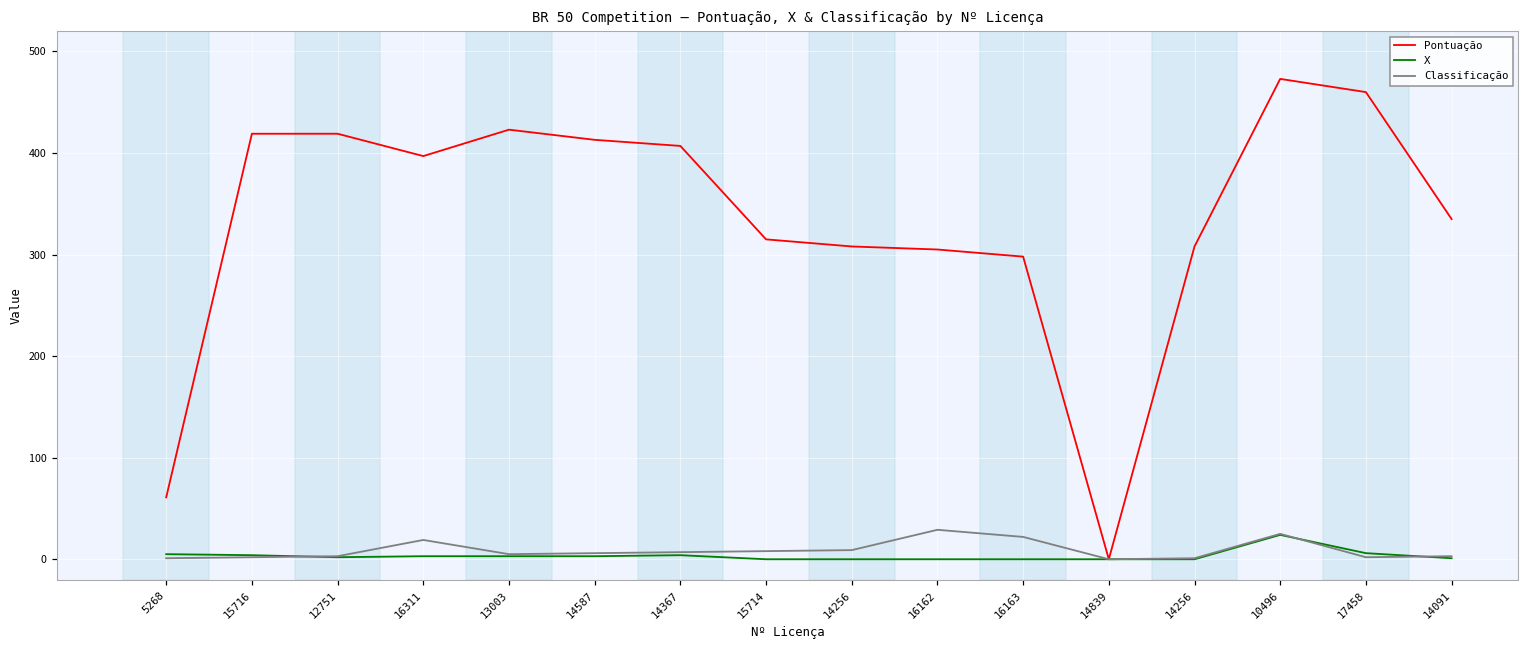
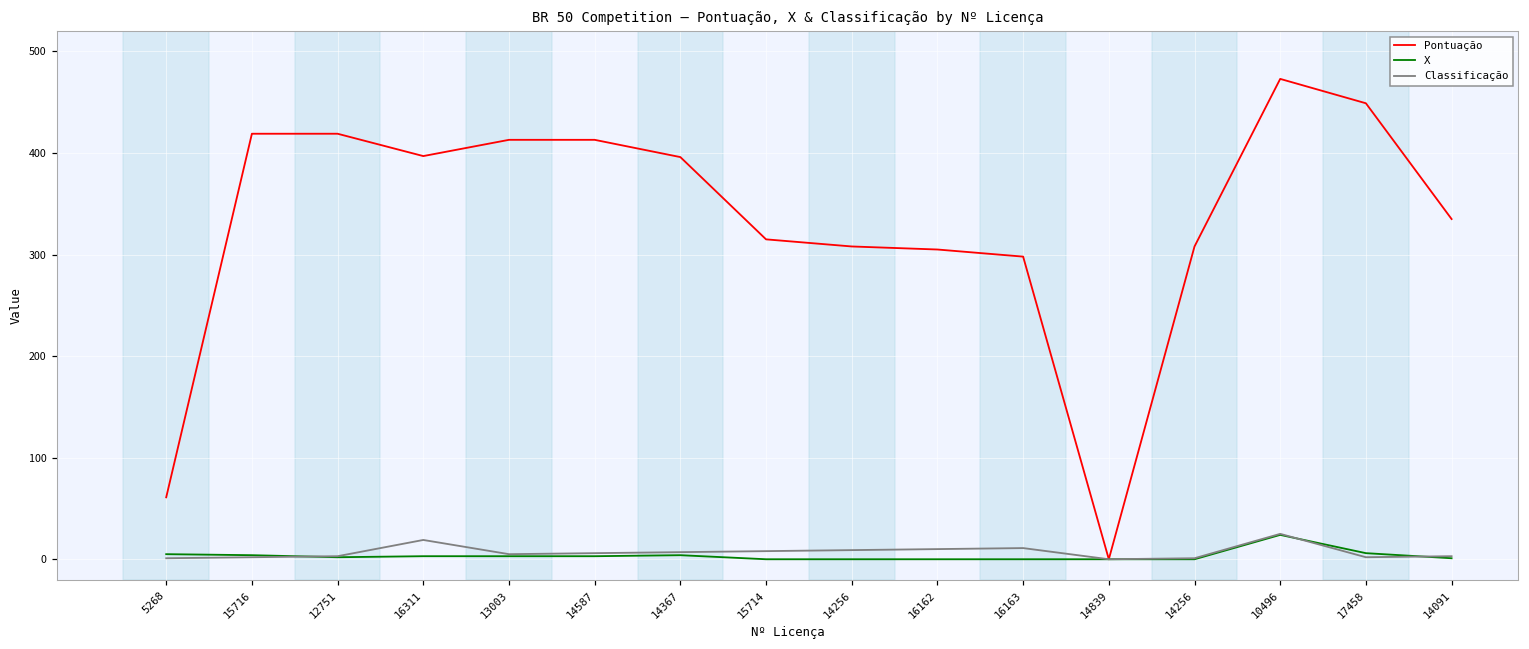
Pontuação, 13003: 420 -> 410
Pontuação, 14367: 410 -> 400
Classificação, 16162: 30 -> 10
Classificação, 16163: 20 -> 10
Pontuação, 17458: 460 -> 450
